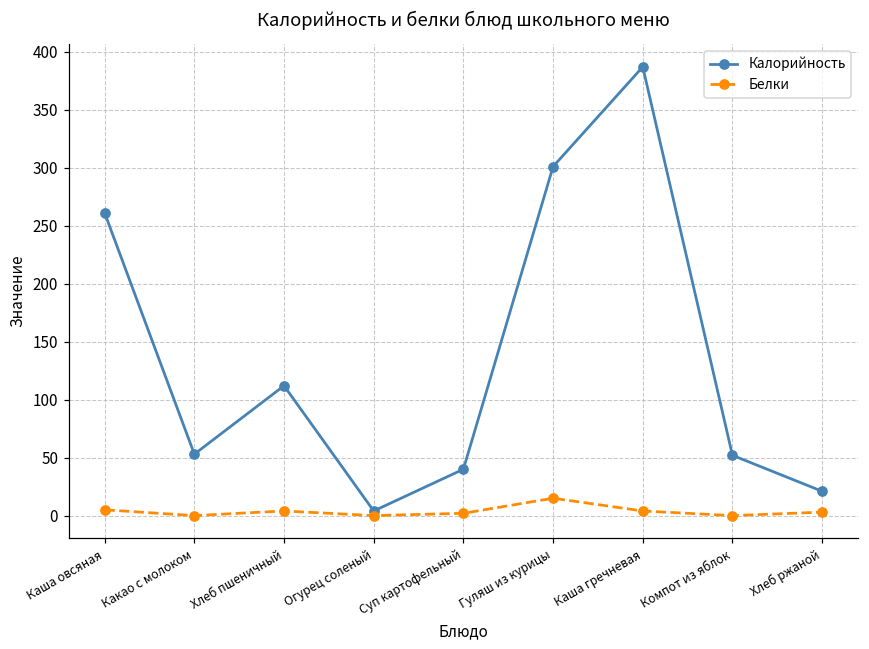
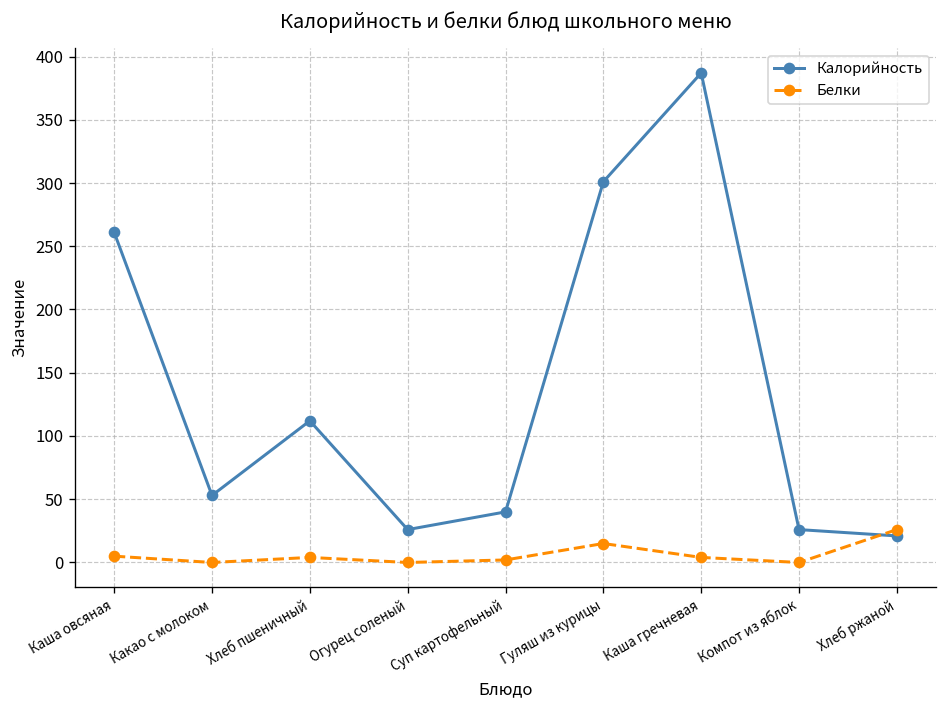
Калорийность, Огурец соленый: 4 -> 26
Калорийность, Компот из яблок: 52 -> 26
Белки, Хлеб ржаной: 3 -> 26
